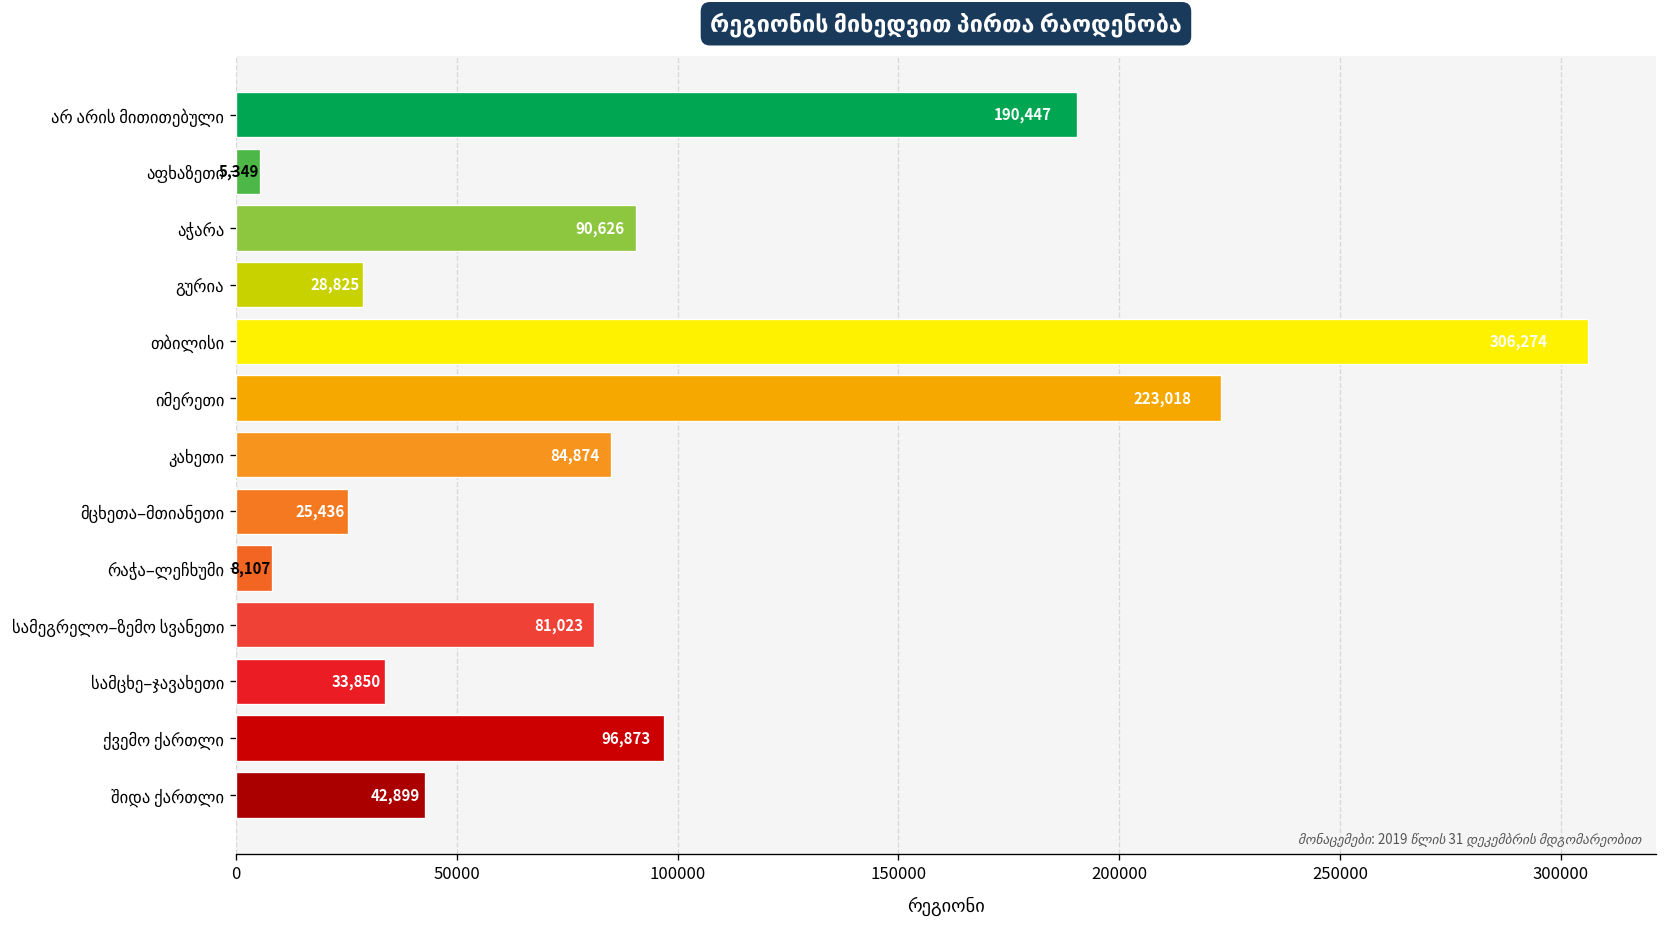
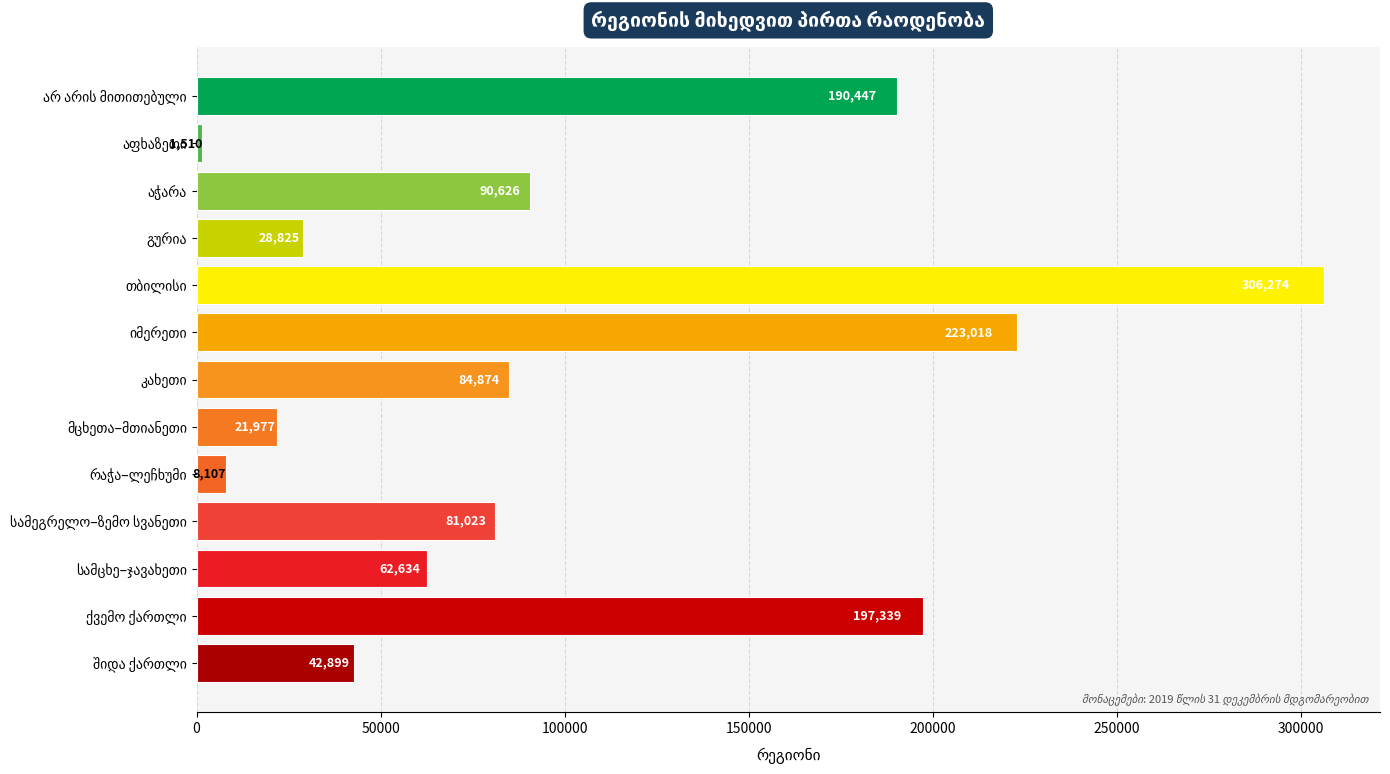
აფხაზეთი: 5,349 -> 1,510
მცხეთა–მთიანეთი: 25,436 -> 21,977
სამცხე–ჯავახეთი: 33,850 -> 62,634
ქვემო ქართლი: 96,873 -> 197,339
